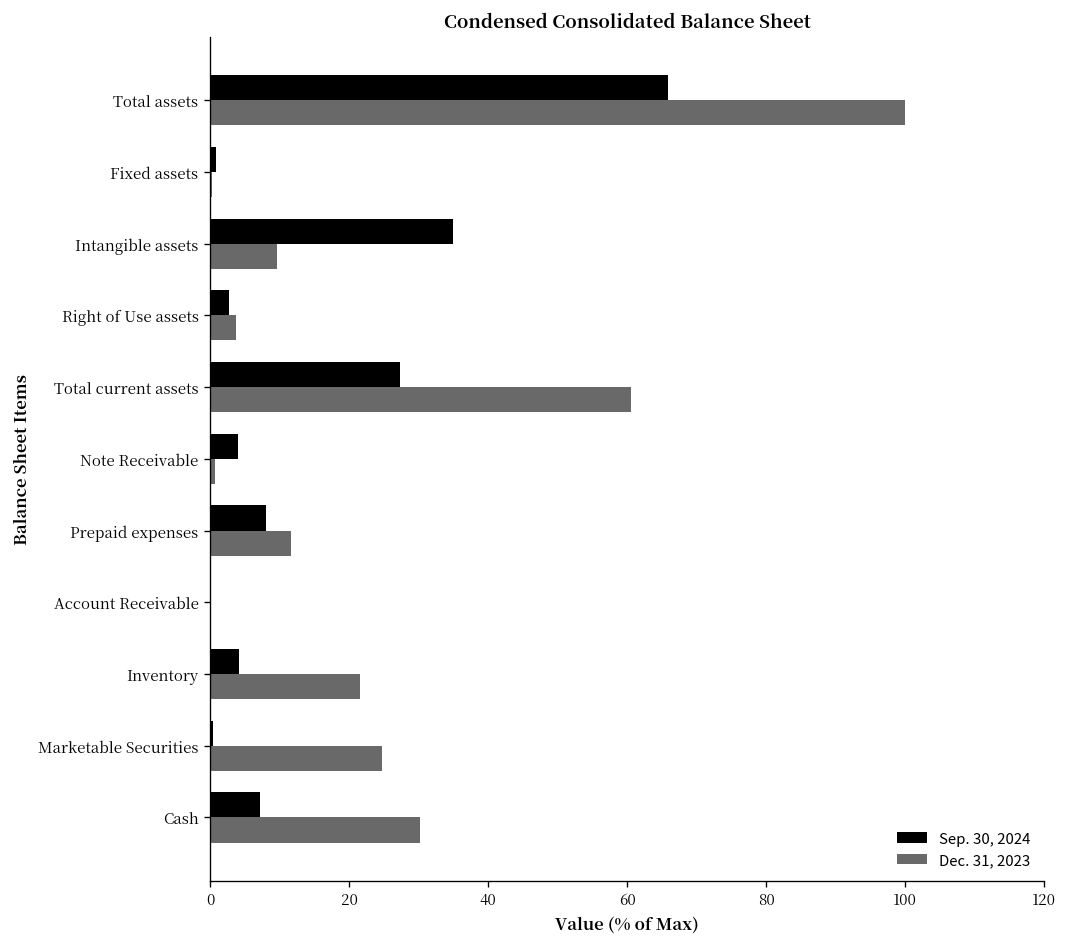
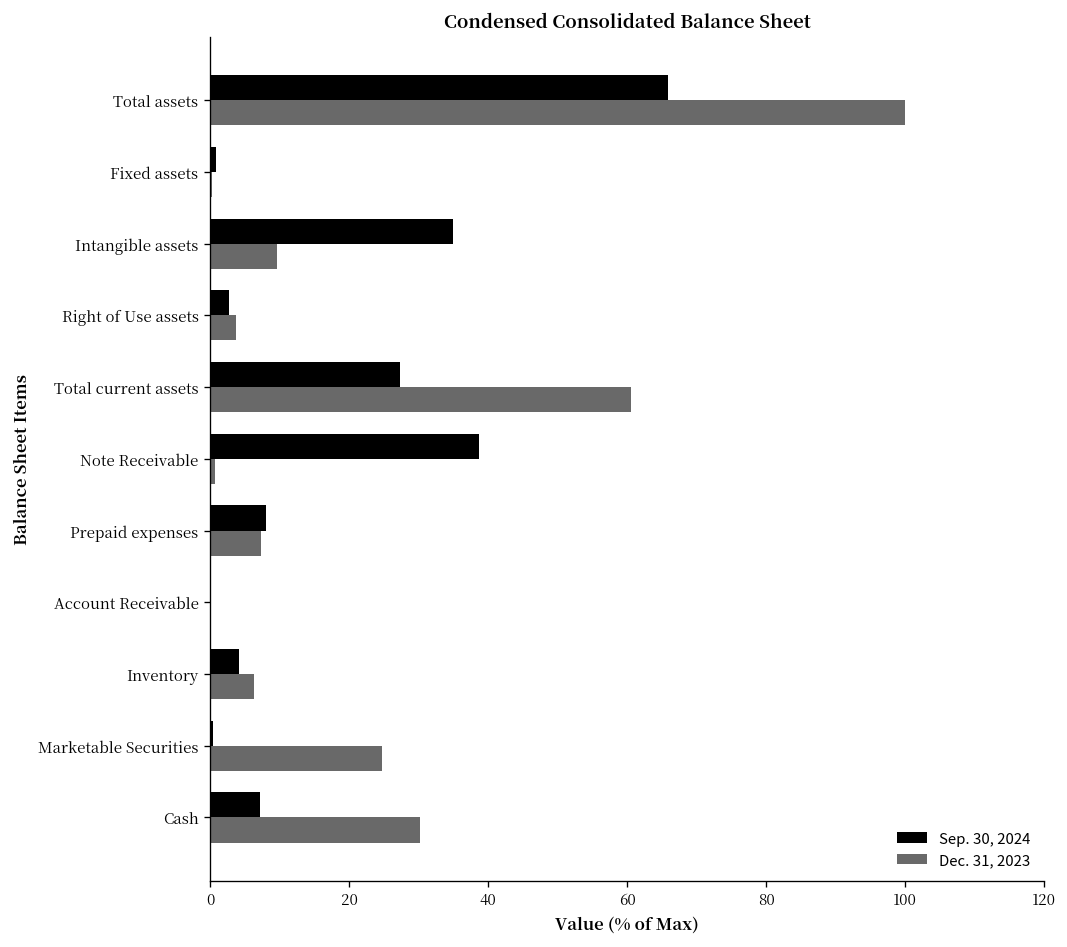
Sep. 30, 2024, Note Receivable: 4 -> 39
Dec. 31, 2023, Prepaid expenses: 12 -> 7
Dec. 31, 2023, Inventory: 22 -> 6
